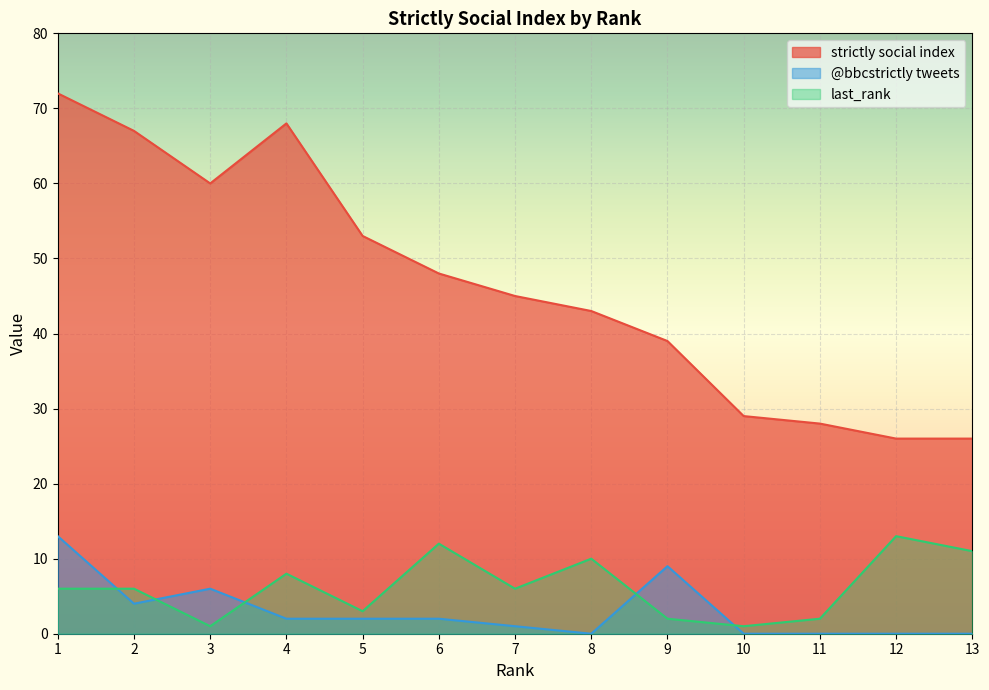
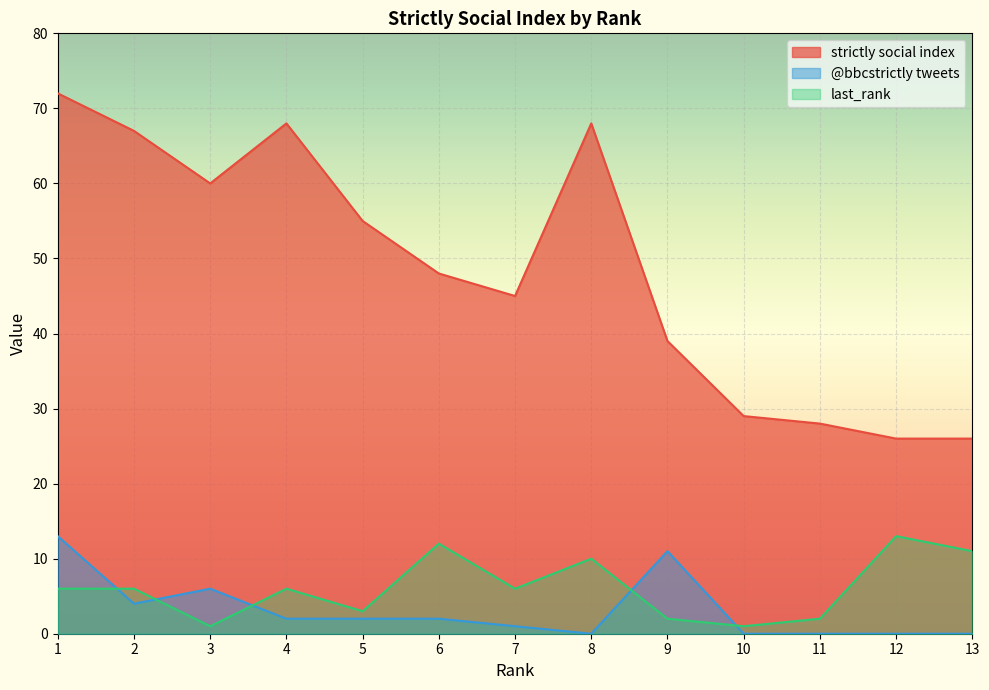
last_rank, 4: 8 -> 6
strictly social index, 5: 53 -> 55
strictly social index, 8: 43 -> 68
@bbcstrictly tweets, 9: 9 -> 11
